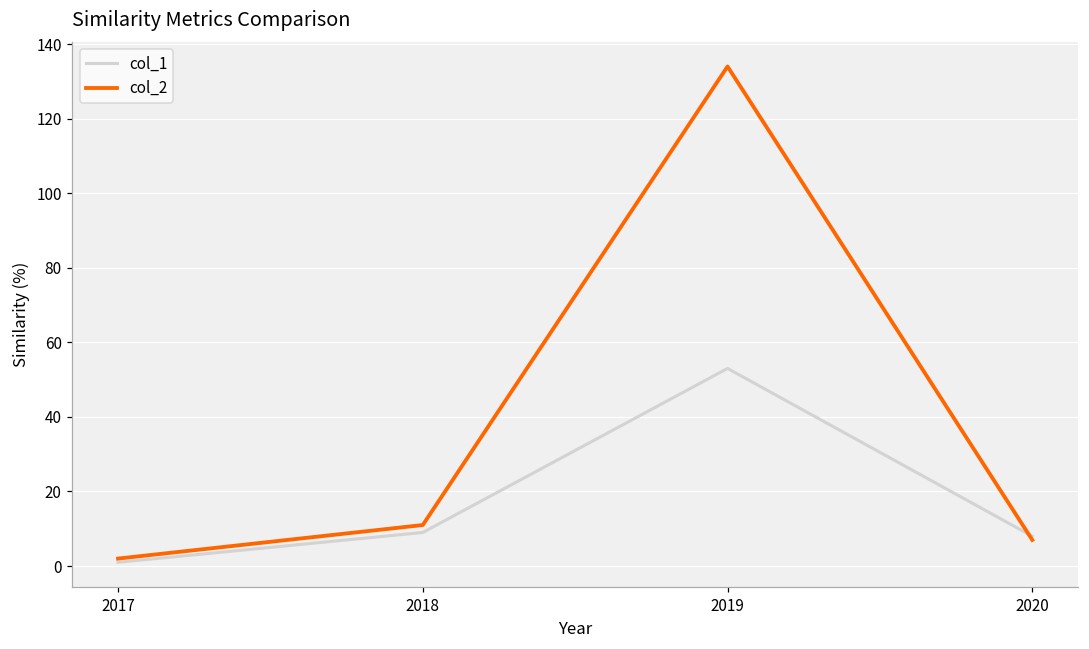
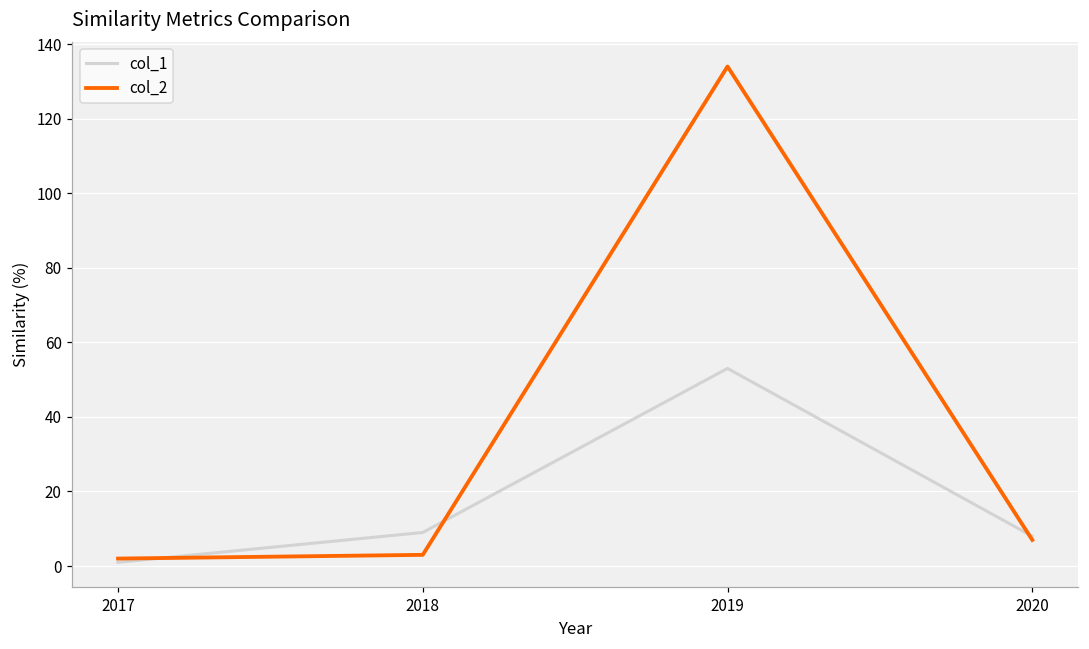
col_2, 2018: 11 -> 3
